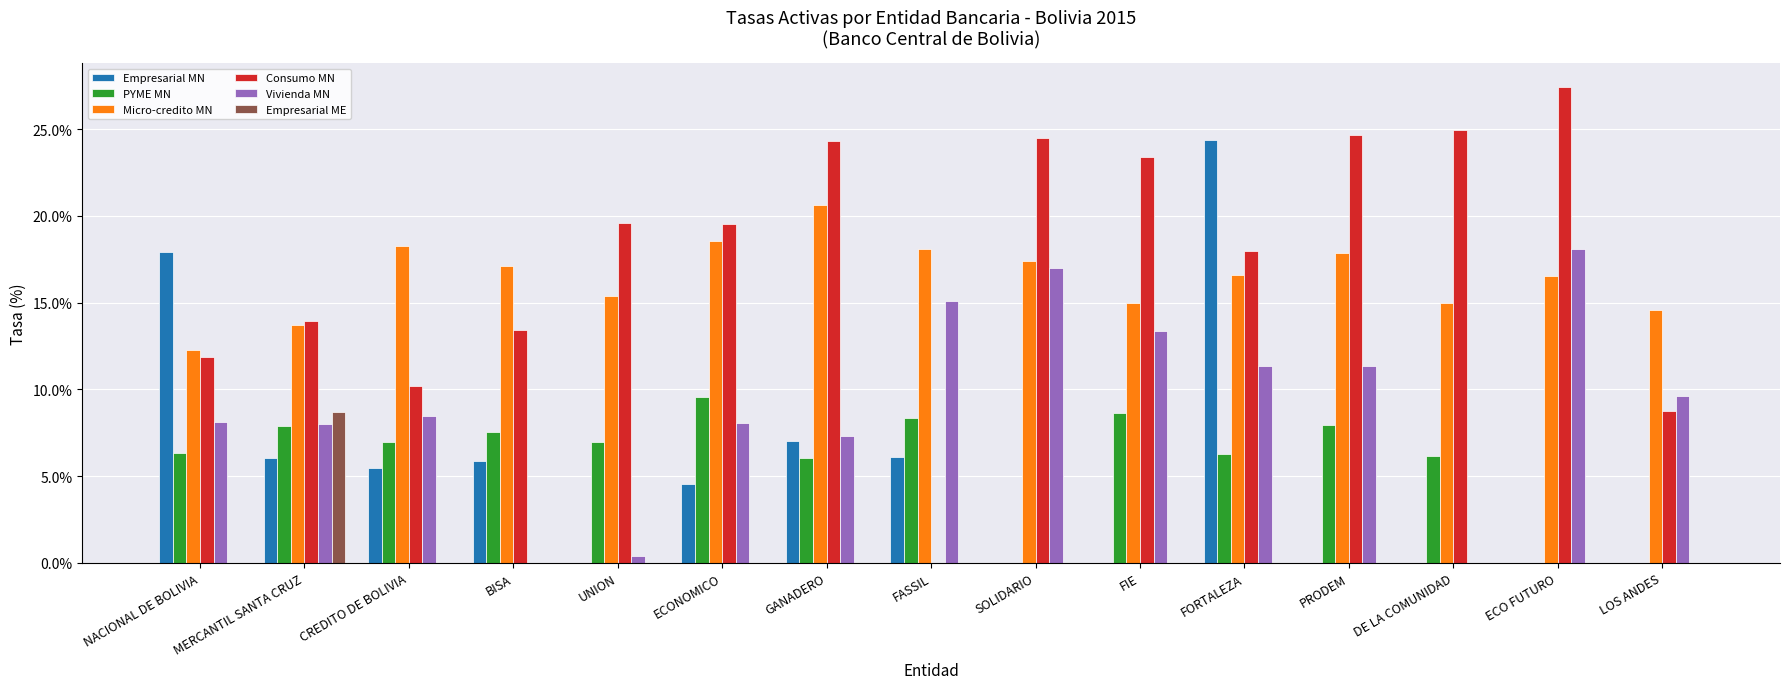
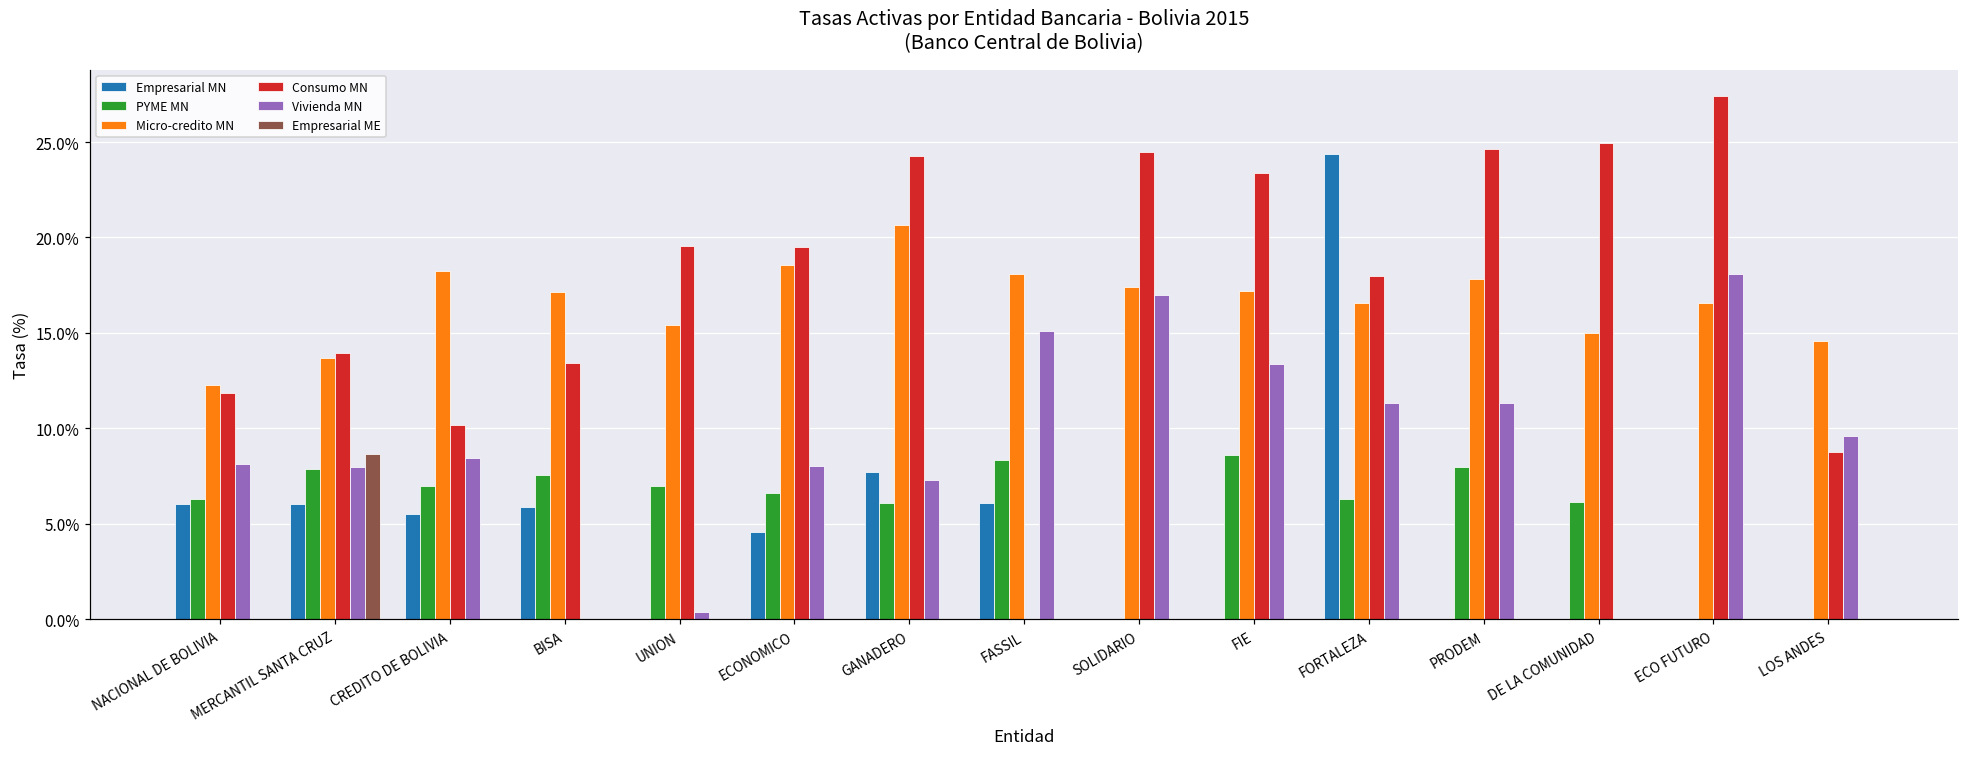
Empresarial MN, NACIONAL DE BOLIVIA: 17.9% -> 6.1%
PYME MN, ECONOMICO: 9.6% -> 6.6%
Empresarial MN, GANADERO: 7.0% -> 7.7%
Micro-credito MN, FIE: 15.0% -> 17.2%
